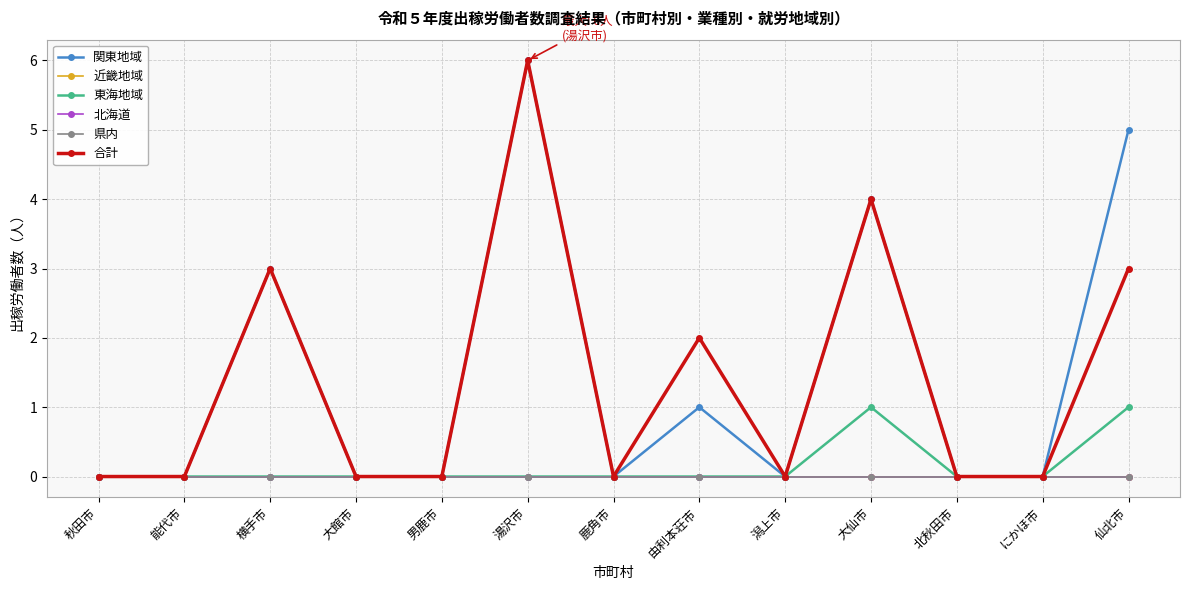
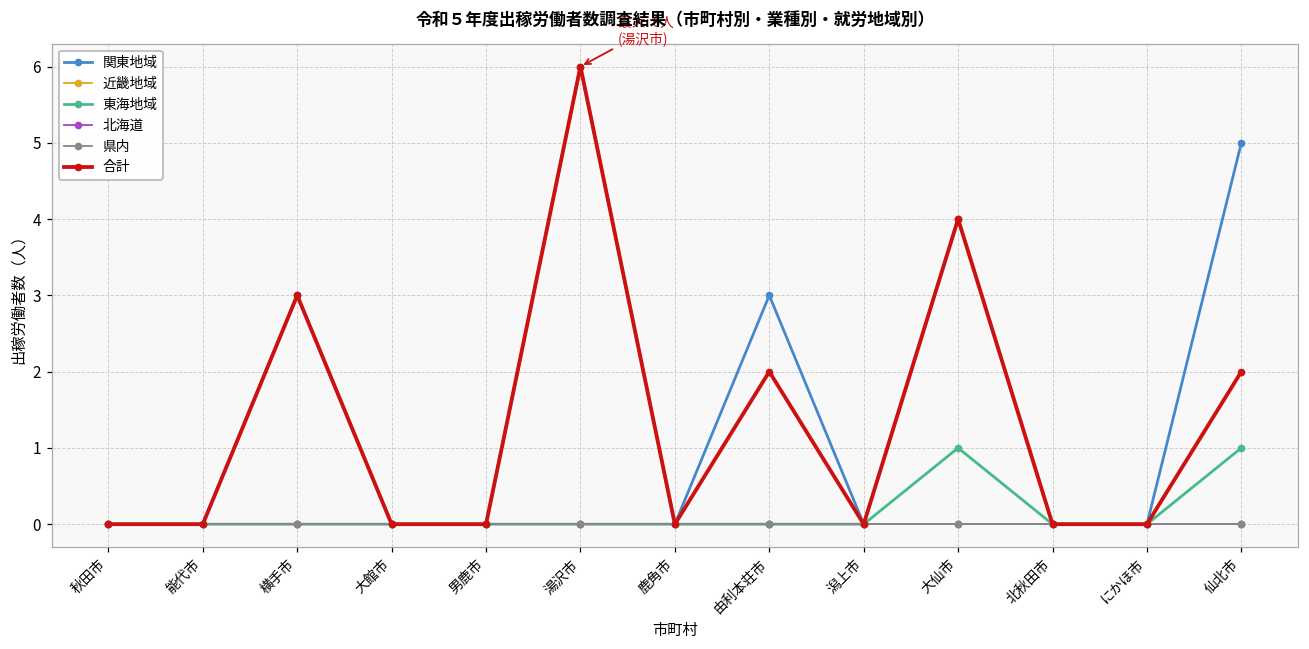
関東地域, 由利本荘市: 1 -> 3
合計, 仙北市: 3 -> 2
